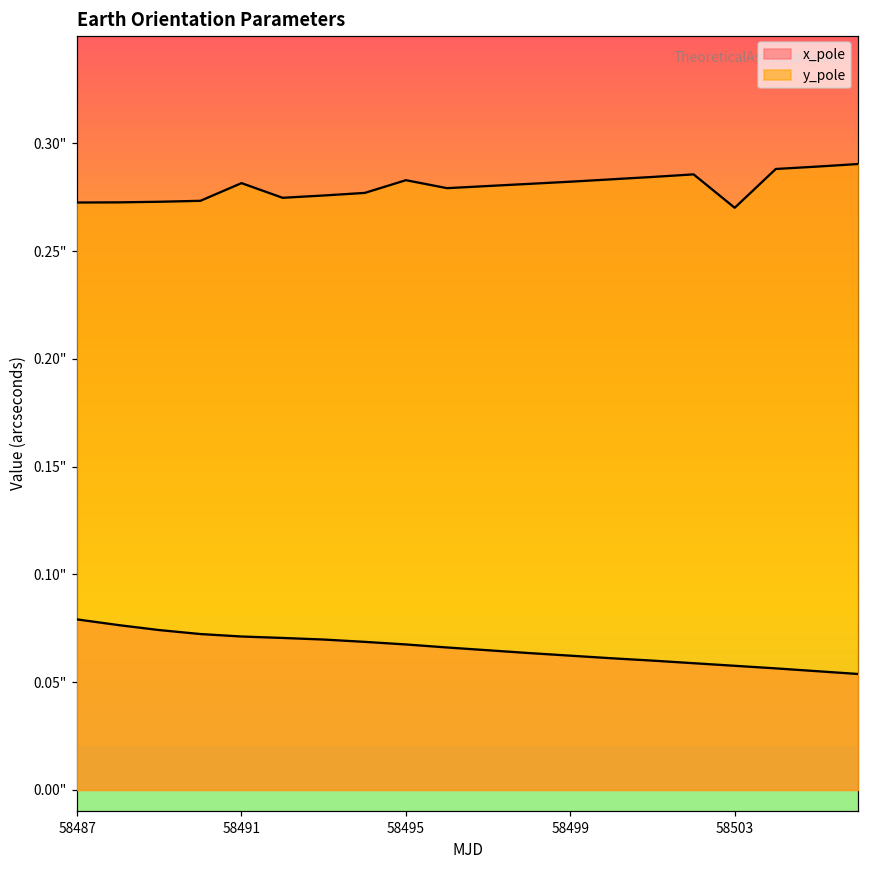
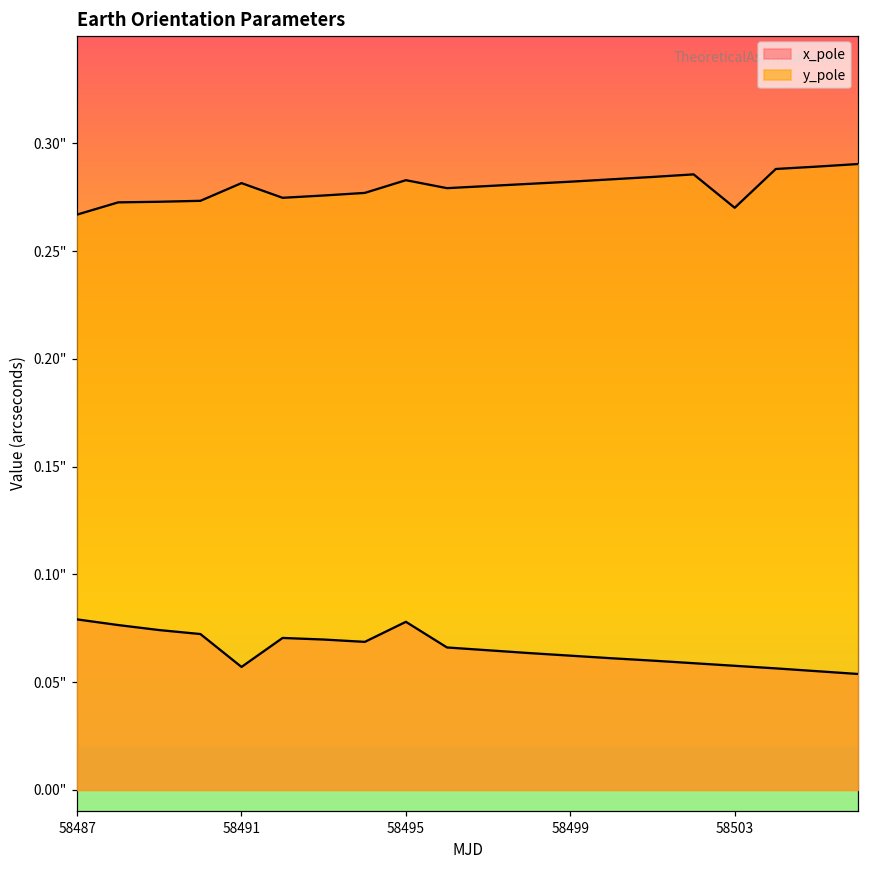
y_pole, 58487: 0.273" -> 0.267"
x_pole, 58491: 0.071" -> 0.057"
x_pole, 58495: 0.068" -> 0.078"
